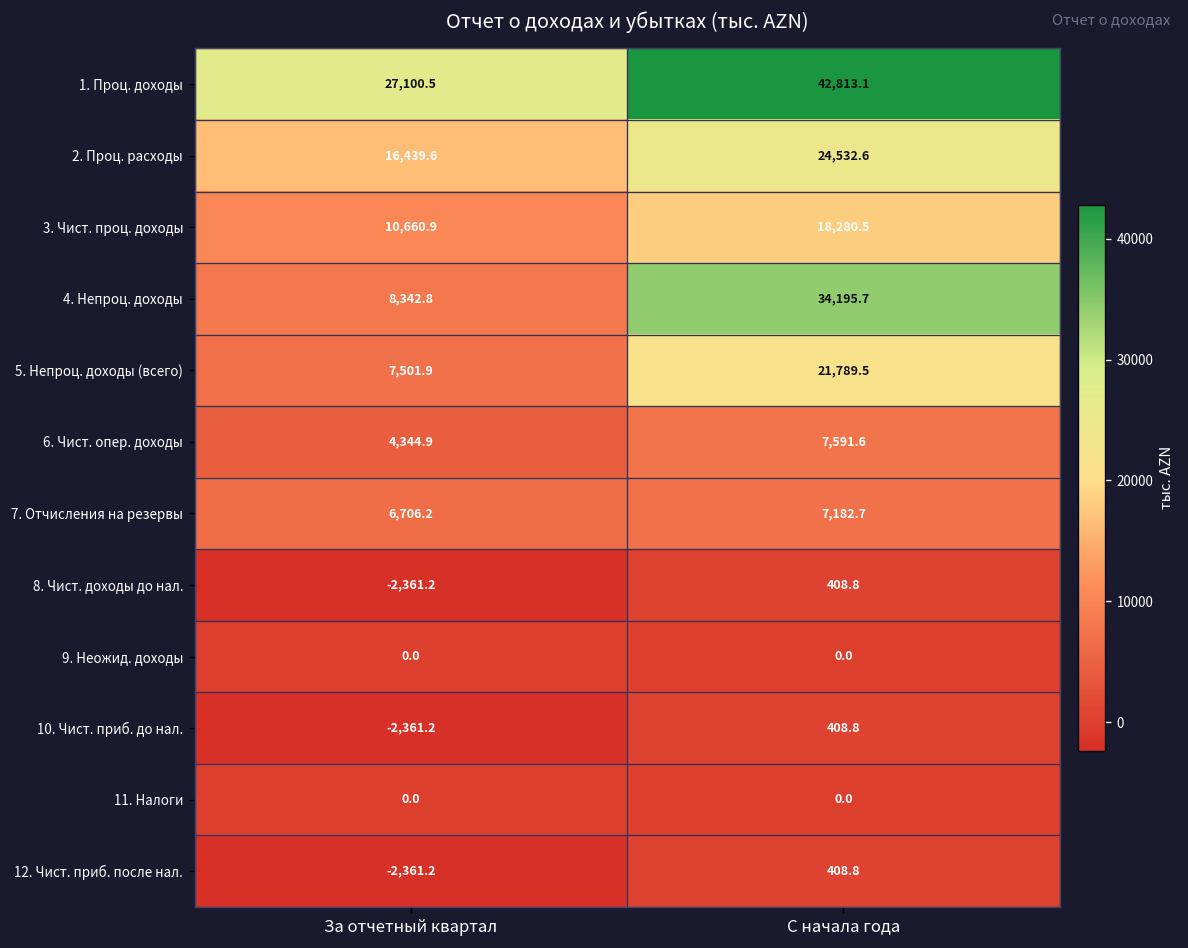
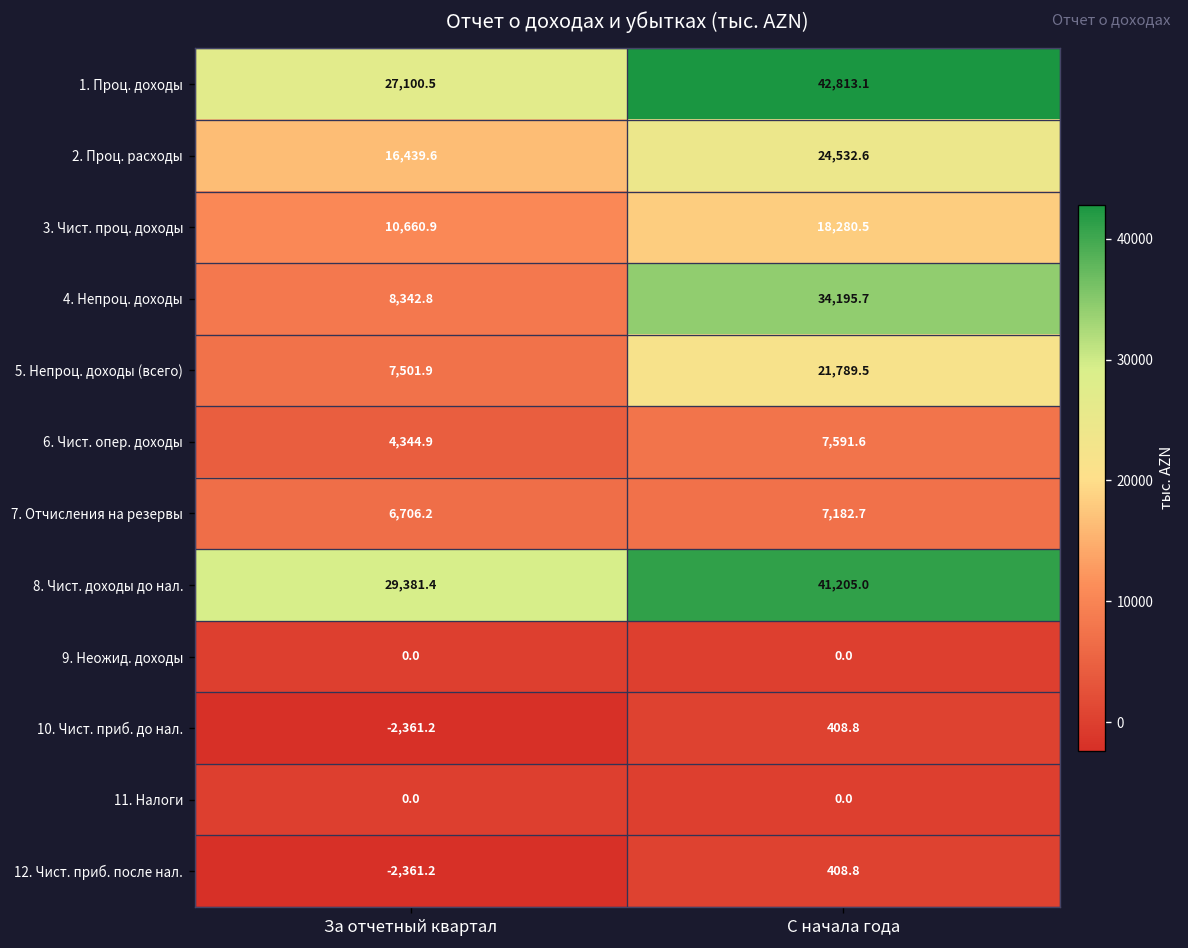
8. Чист. доходы до нал., За отчетный квартал: -2,361.2 -> 29,381.4
8. Чист. доходы до нал., С начала года: 408.8 -> 41,205.0
